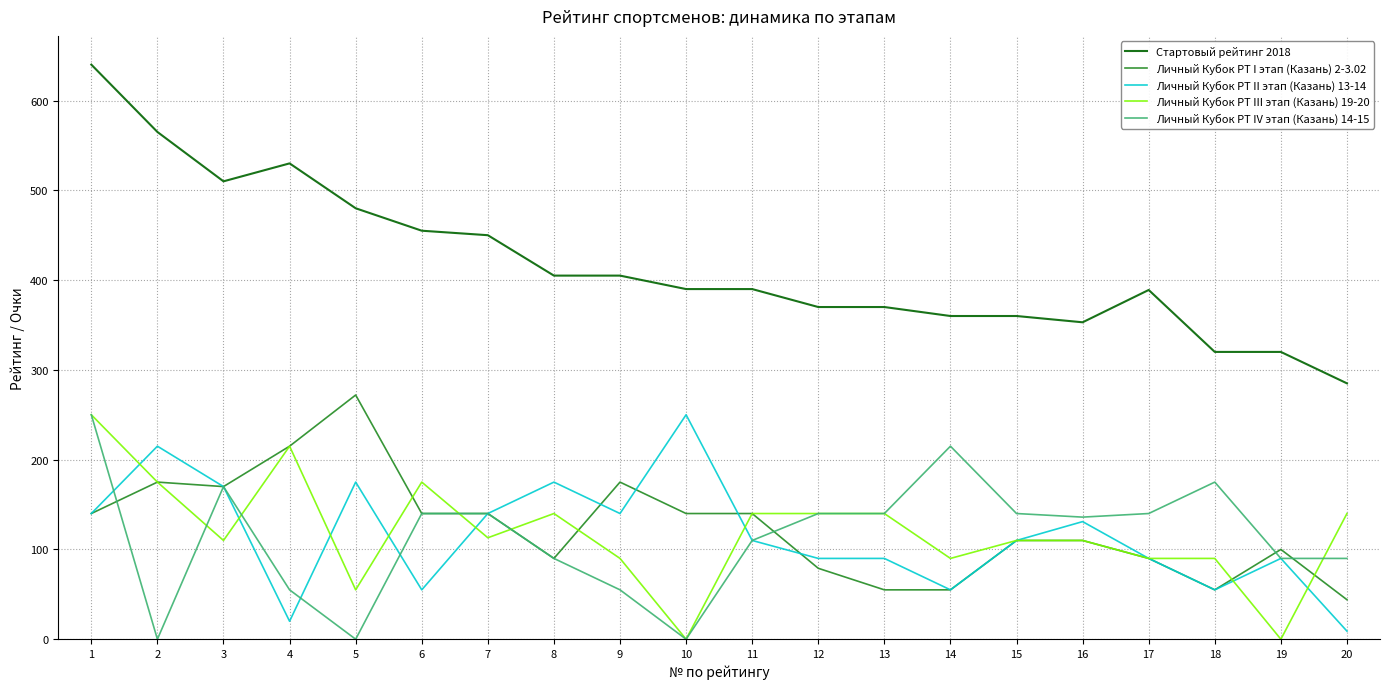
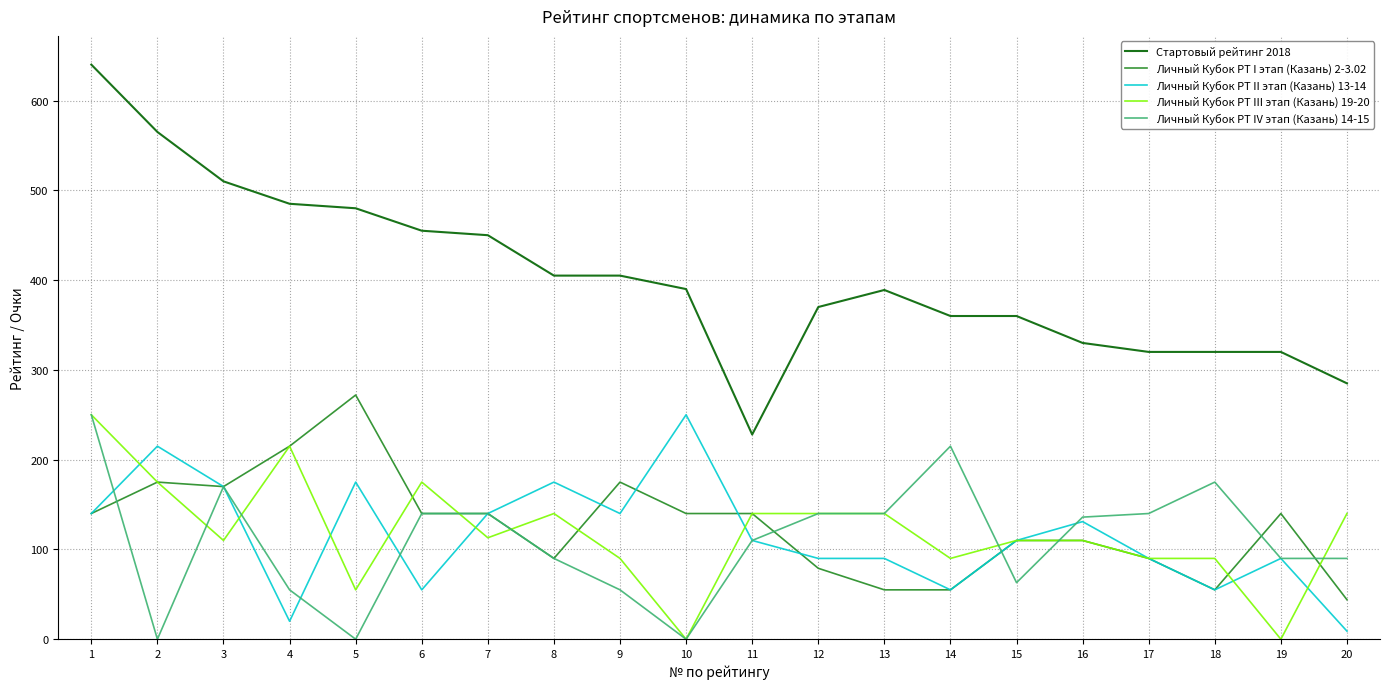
Стартовый рейтинг 2018, 4: 530 -> 490
Стартовый рейтинг 2018, 11: 390 -> 230
Стартовый рейтинг 2018, 13: 370 -> 390
Личный Кубок РТ IV этап (Казань) 14-15, 15: 140 -> 60
Стартовый рейтинг 2018, 16: 350 -> 330
Стартовый рейтинг 2018, 17: 390 -> 320
Личный Кубок РТ I этап (Казань) 2-3.02, 19: 100 -> 140
